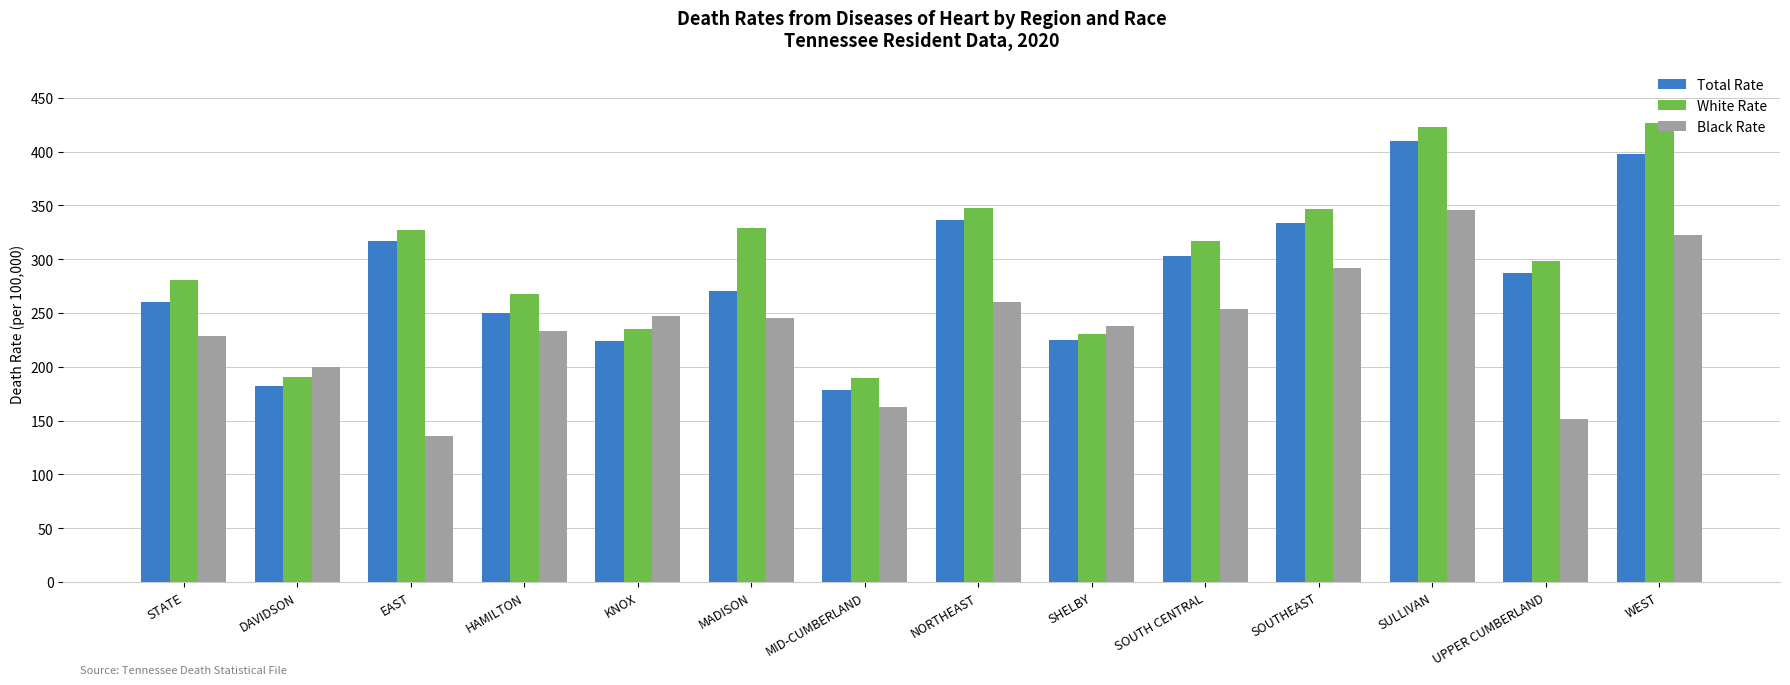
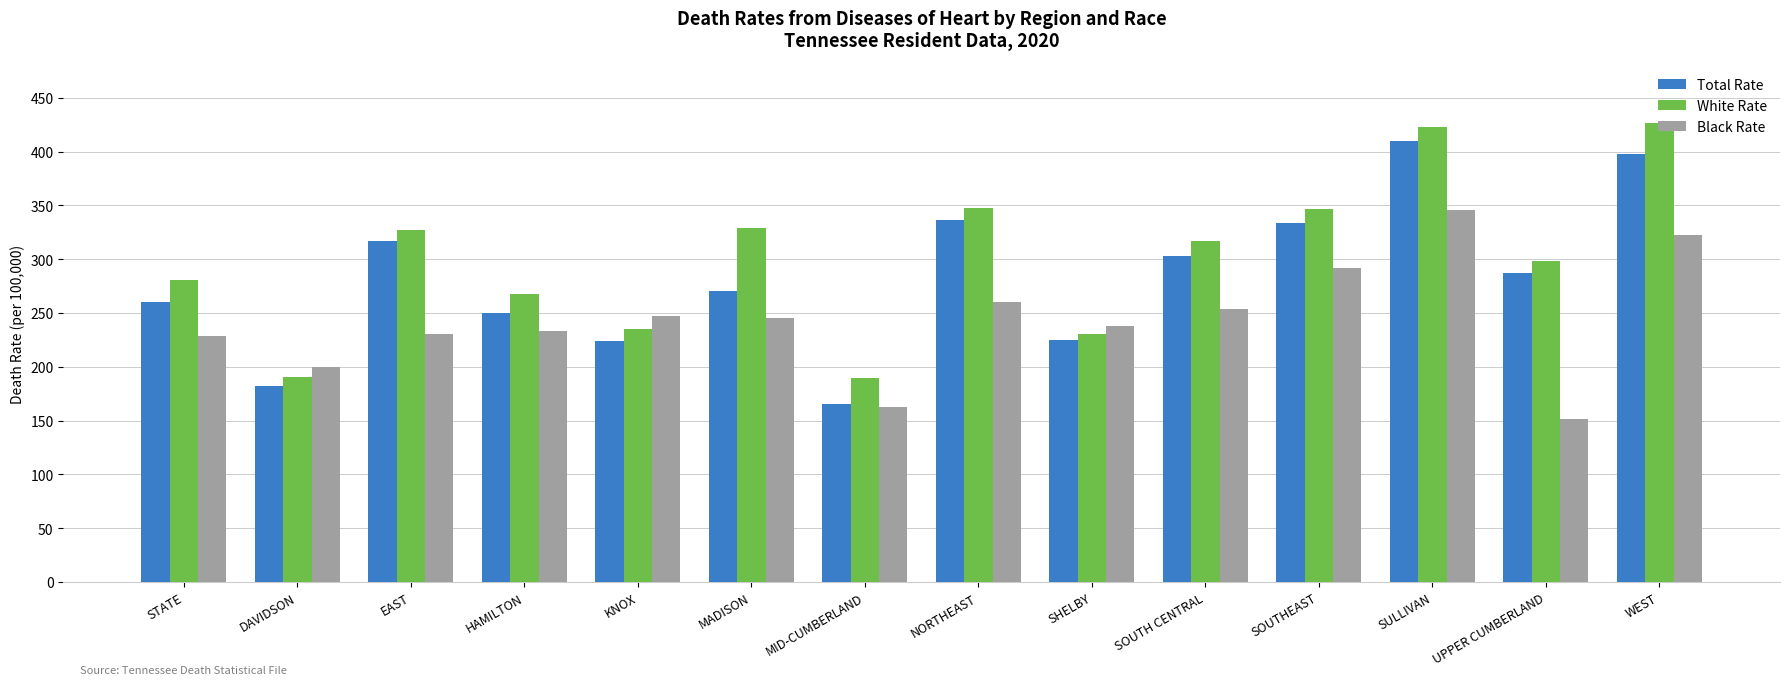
Black Rate, EAST: 136 -> 230
Total Rate, MID-CUMBERLAND: 178 -> 166
